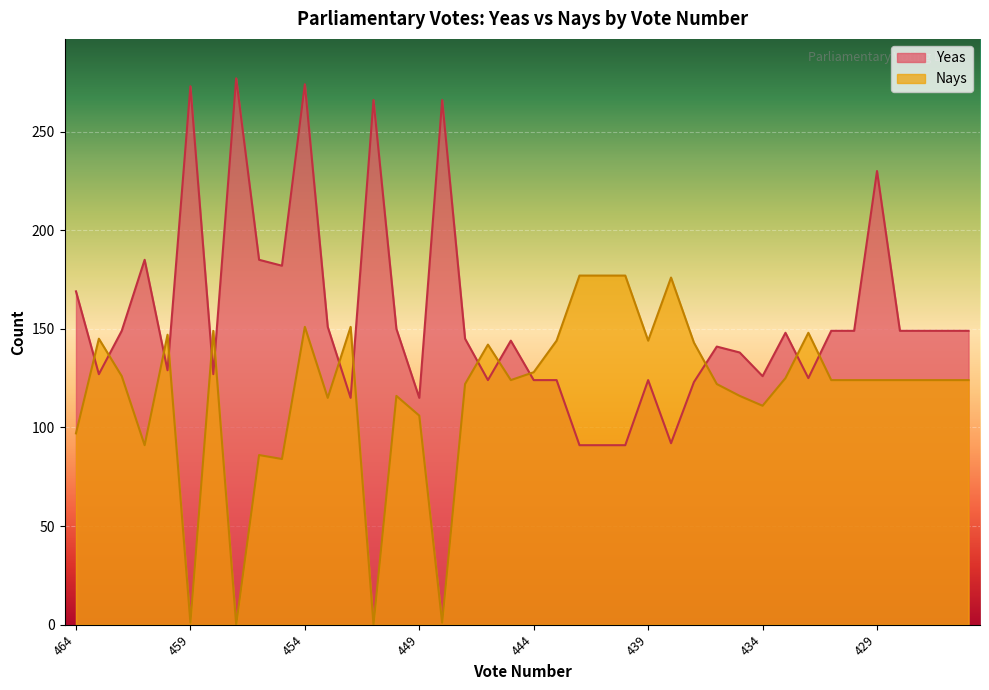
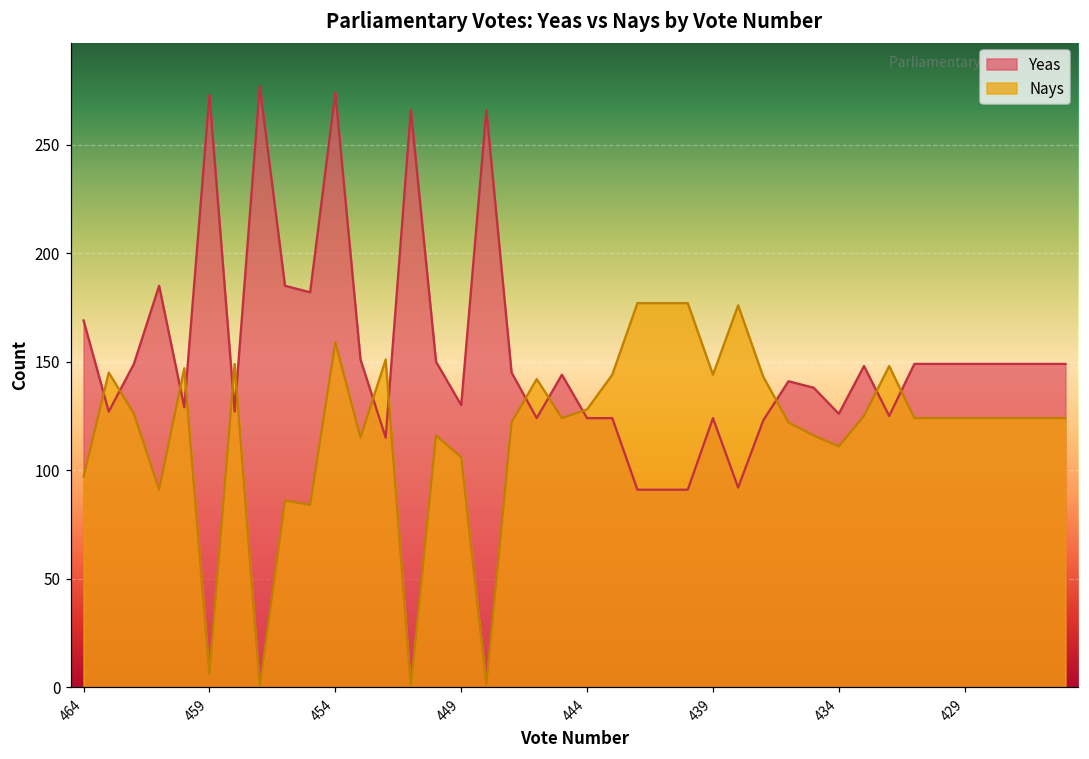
Nays, 459: 1 -> 6
Nays, 454: 151 -> 159
Yeas, 449: 115 -> 130
Yeas, 429: 230 -> 149
